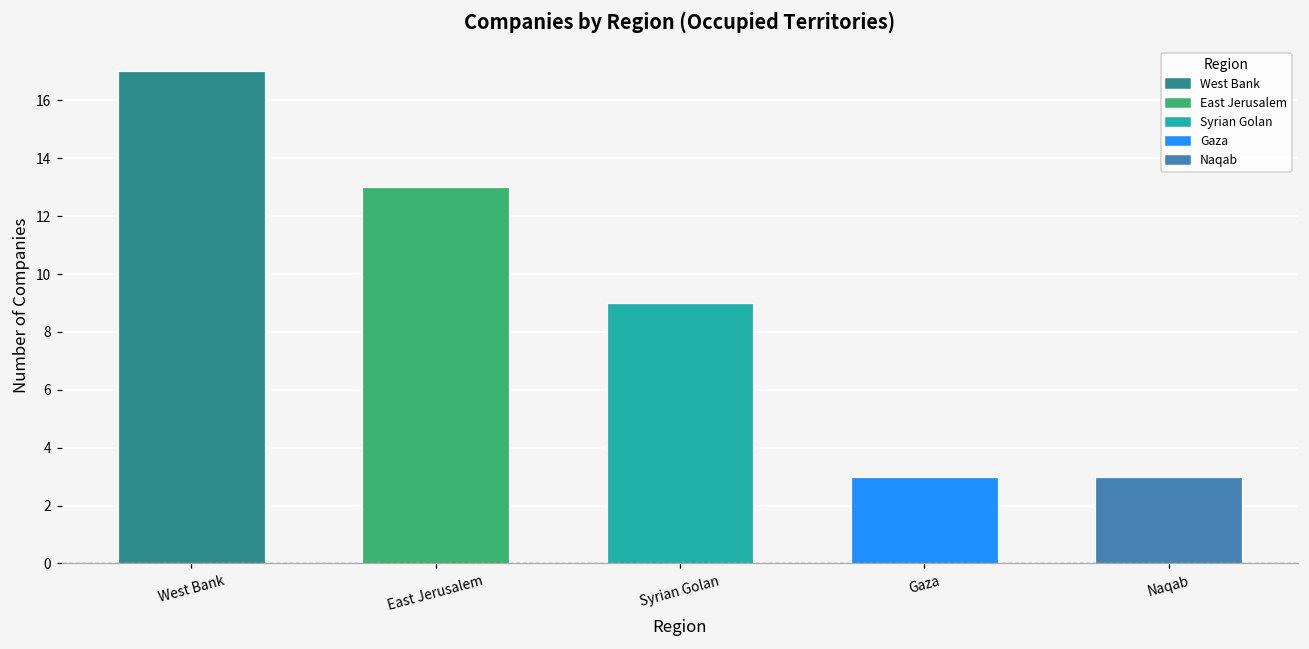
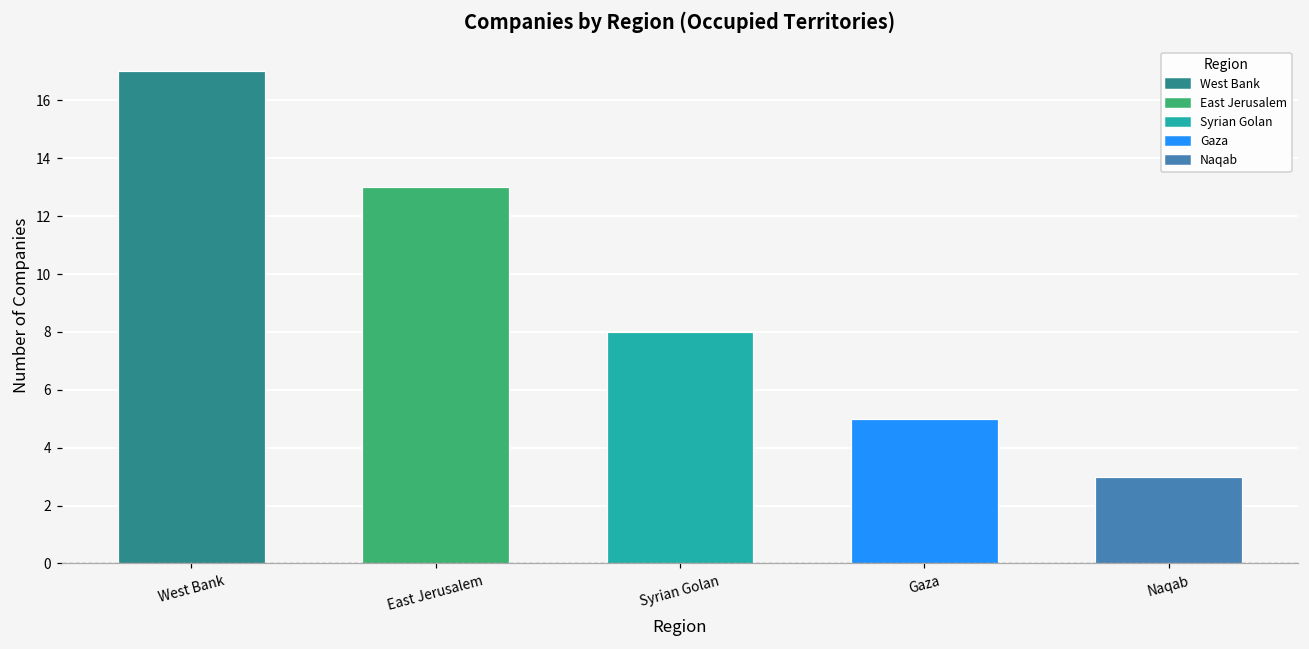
Syrian Golan: 9 -> 8
Gaza: 3 -> 5
